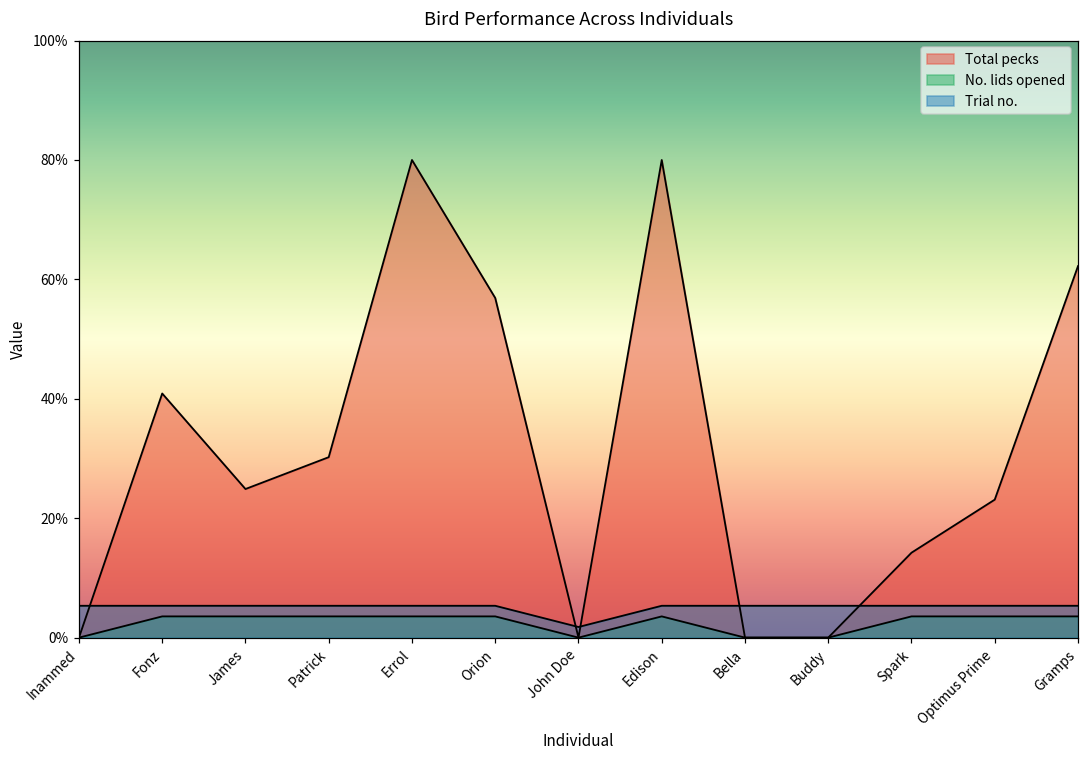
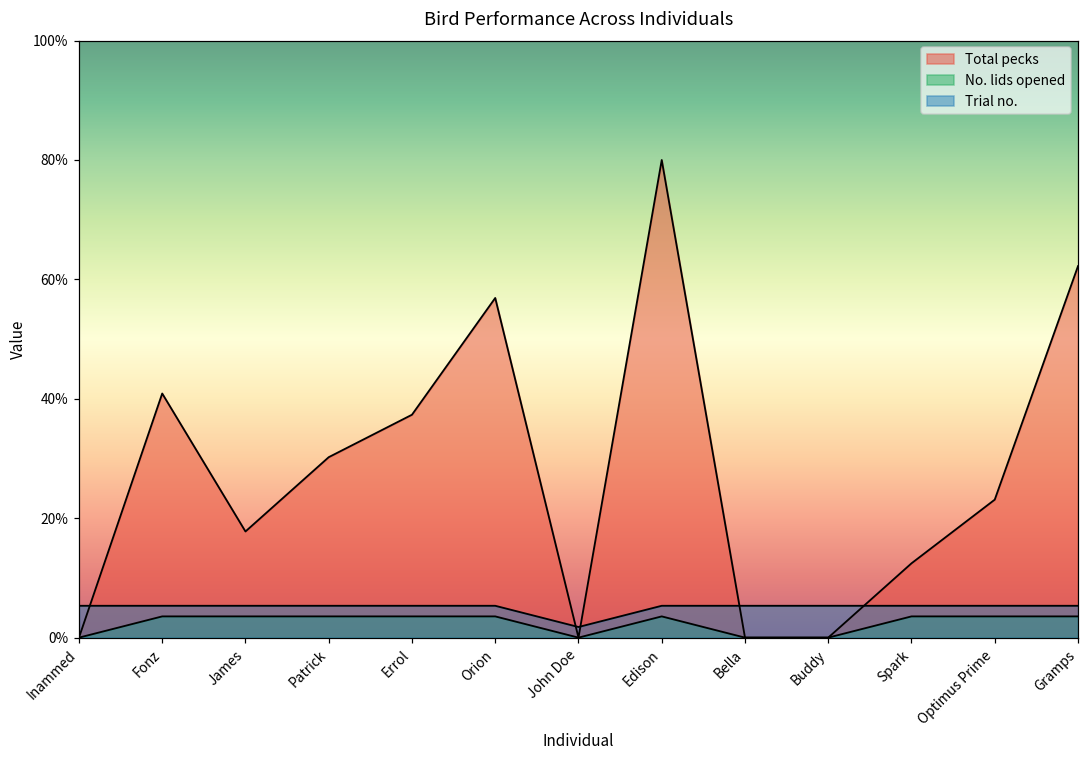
Total pecks, James: 25% -> 18%
Total pecks, Errol: 80% -> 37%
Total pecks, Spark: 14% -> 12%
